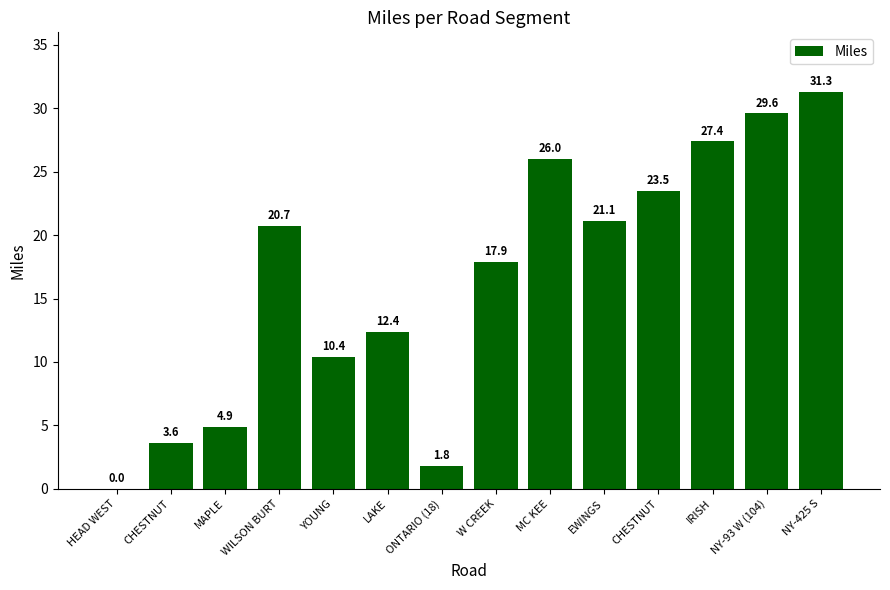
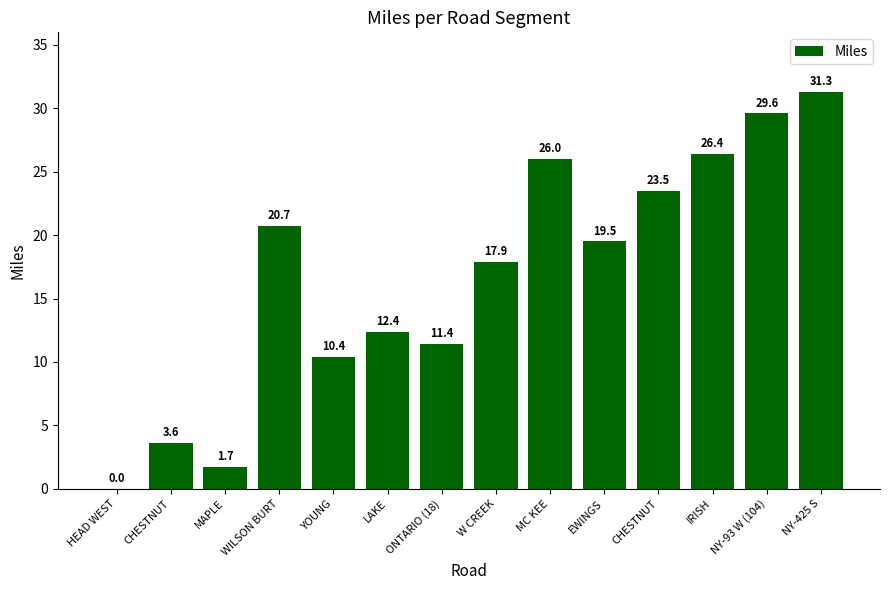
MAPLE: 4.9 -> 1.7
ONTARIO (18): 1.8 -> 11.4
EWINGS: 21.1 -> 19.5
IRISH: 27.4 -> 26.4
